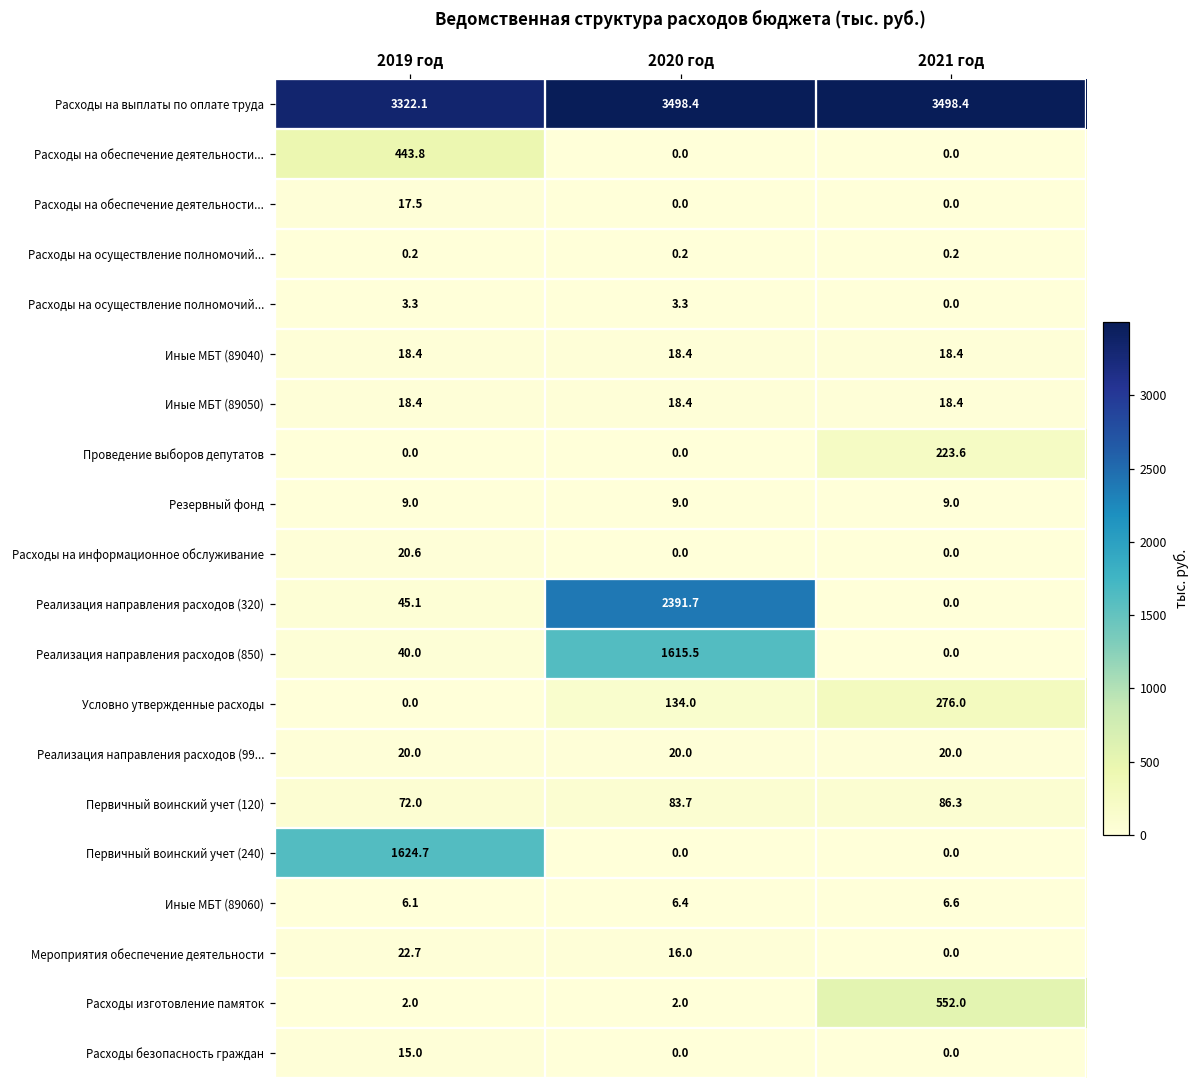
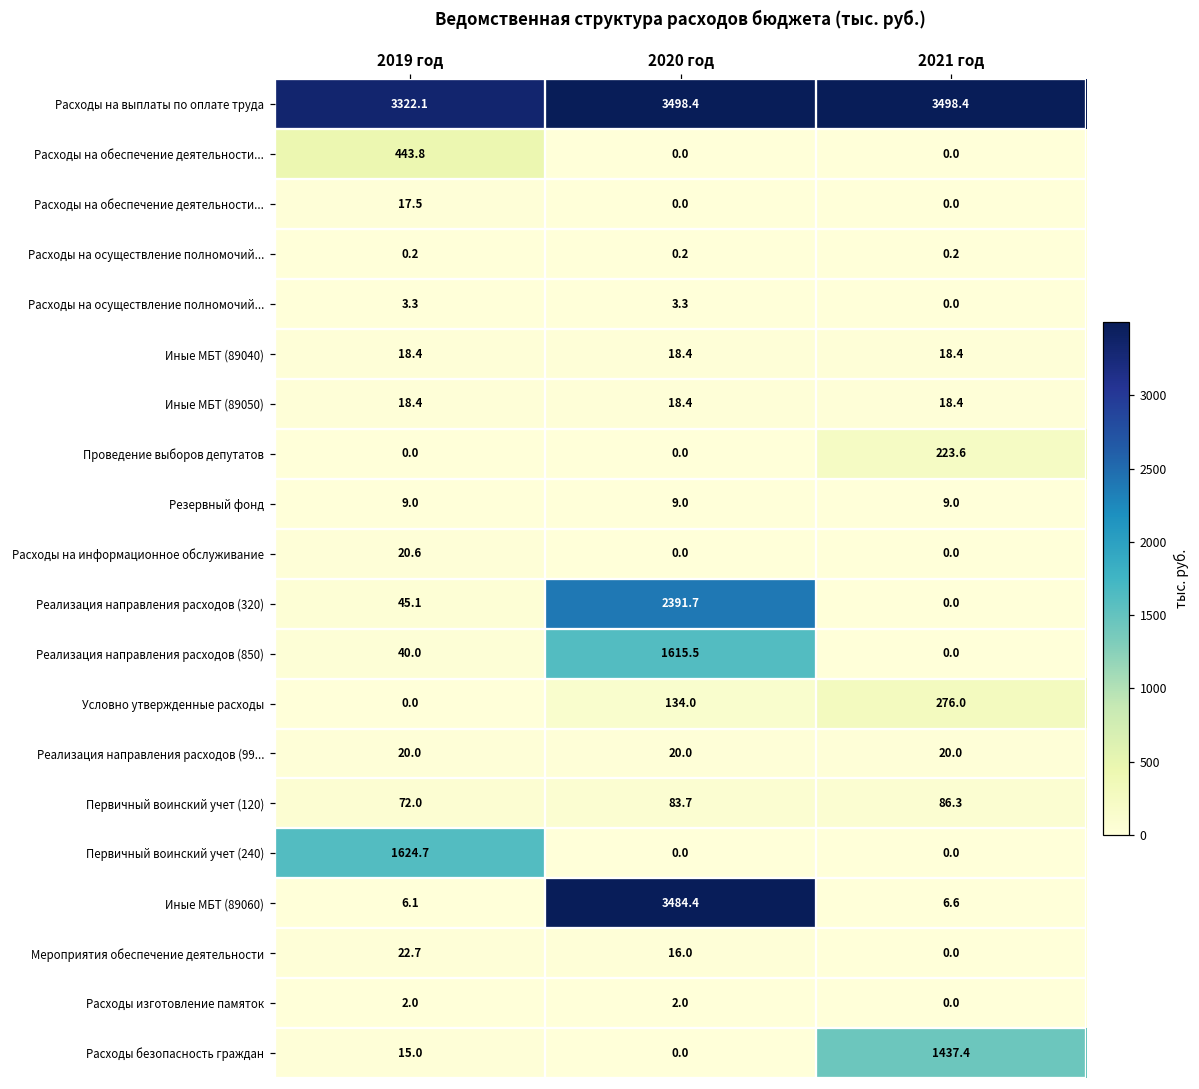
Иные МБТ (89060), 2020 год: 6.4 -> 3484.4
Расходы изготовление памяток, 2021 год: 552.0 -> 0.0
Расходы безопасность граждан, 2021 год: 0.0 -> 1437.4
